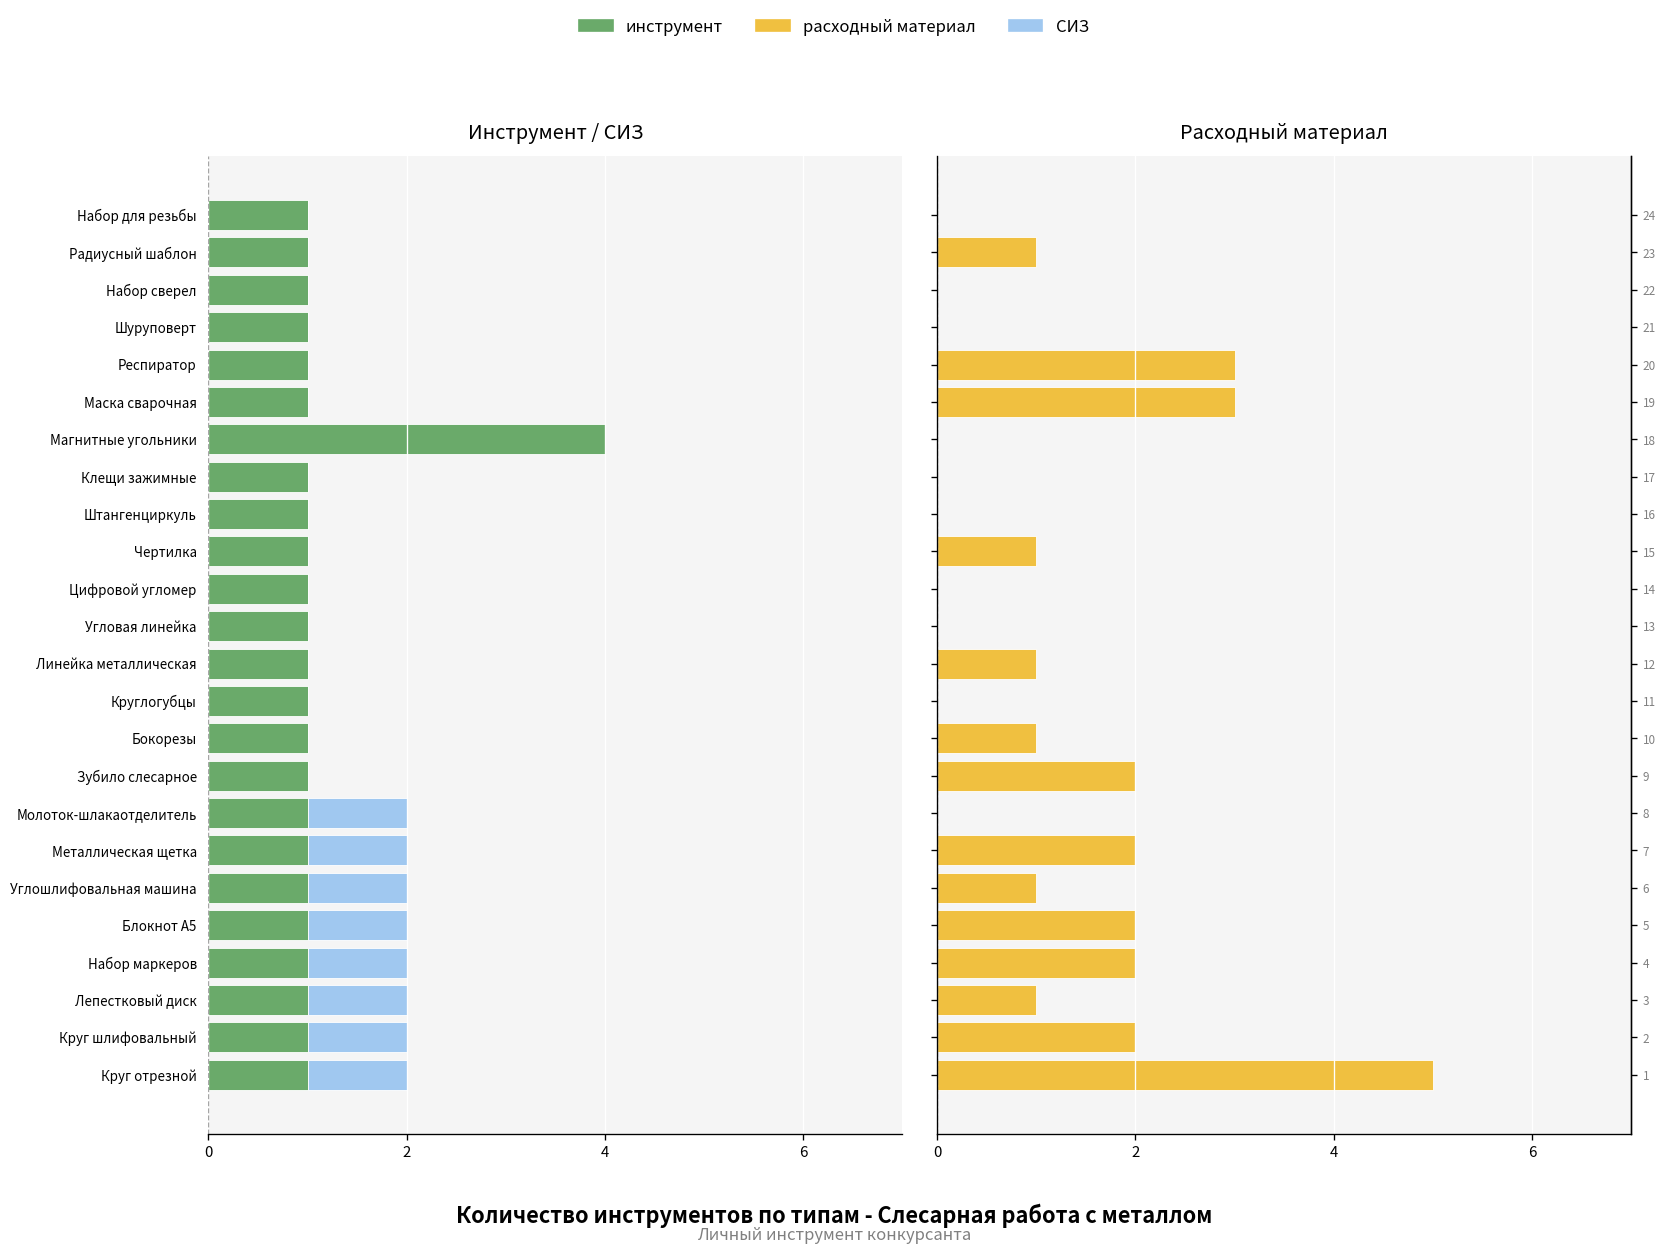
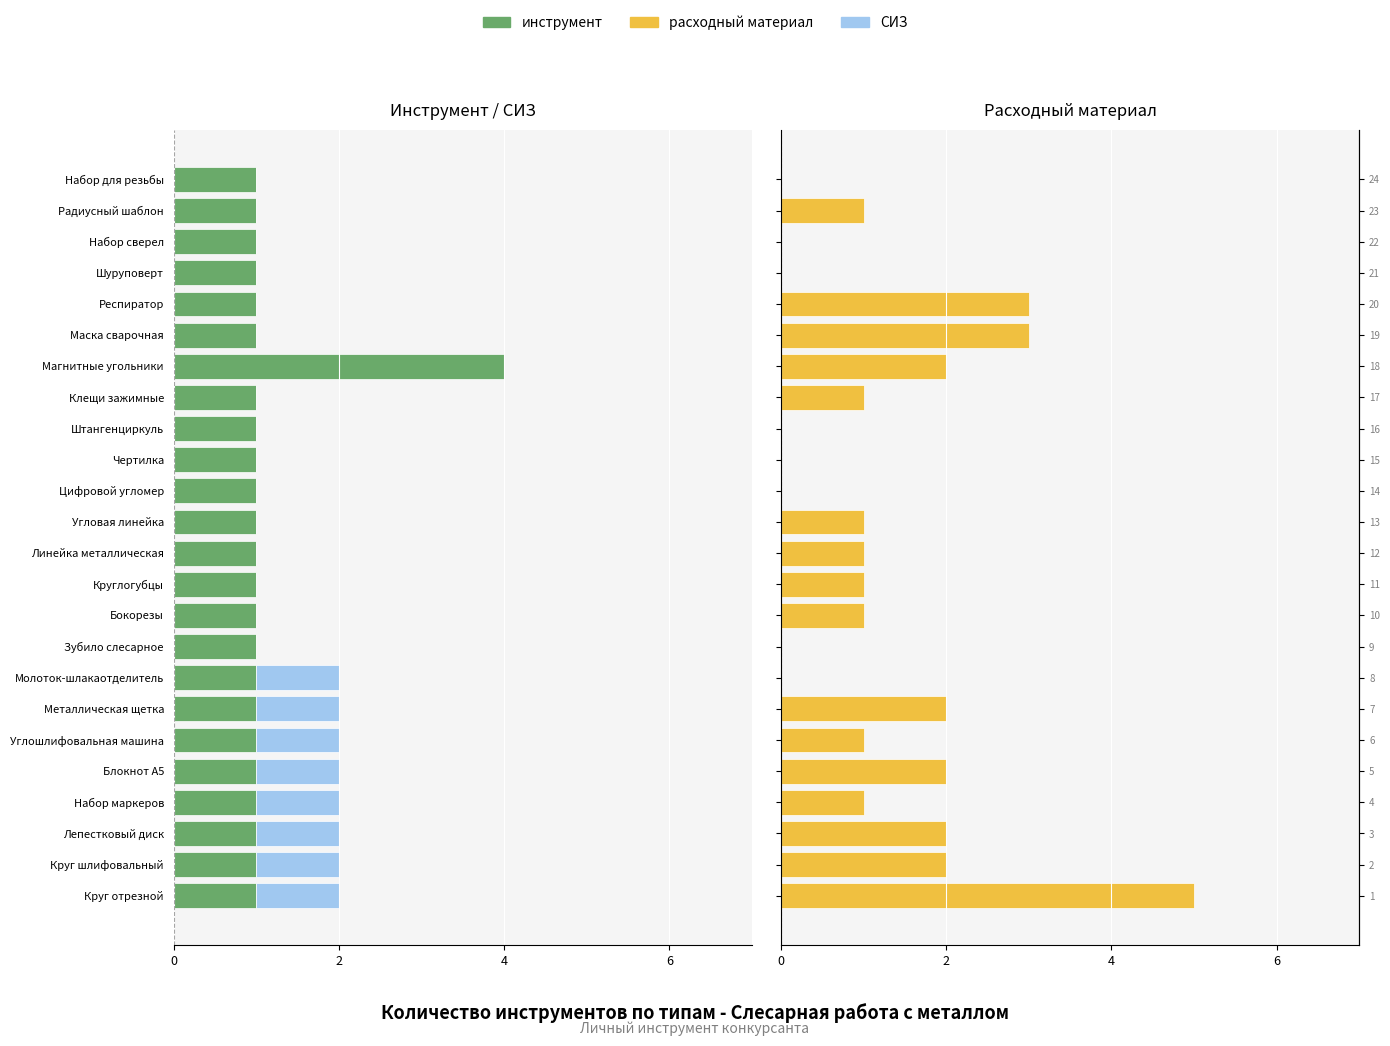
Расходный материал, 18: 0 -> 2
Расходный материал, 17: 0 -> 1
Расходный материал, 15: 1 -> 0
Расходный материал, 13: 0 -> 1
Расходный материал, 11: 0 -> 1
Расходный материал, 9: 2 -> 0
Расходный материал, 4: 2 -> 1
Расходный материал, 3: 1 -> 2
